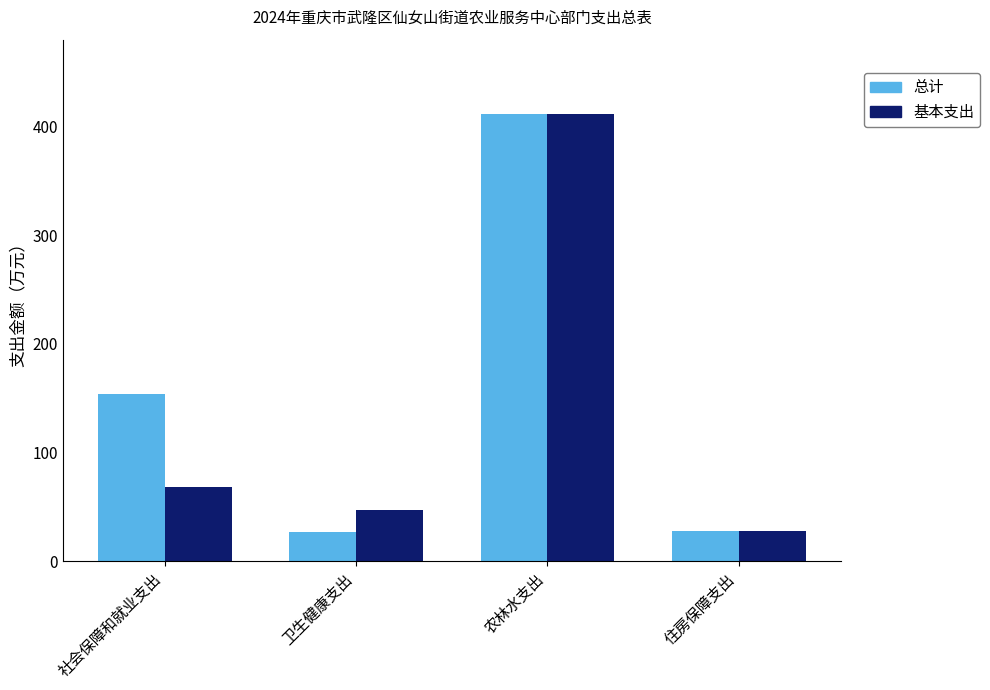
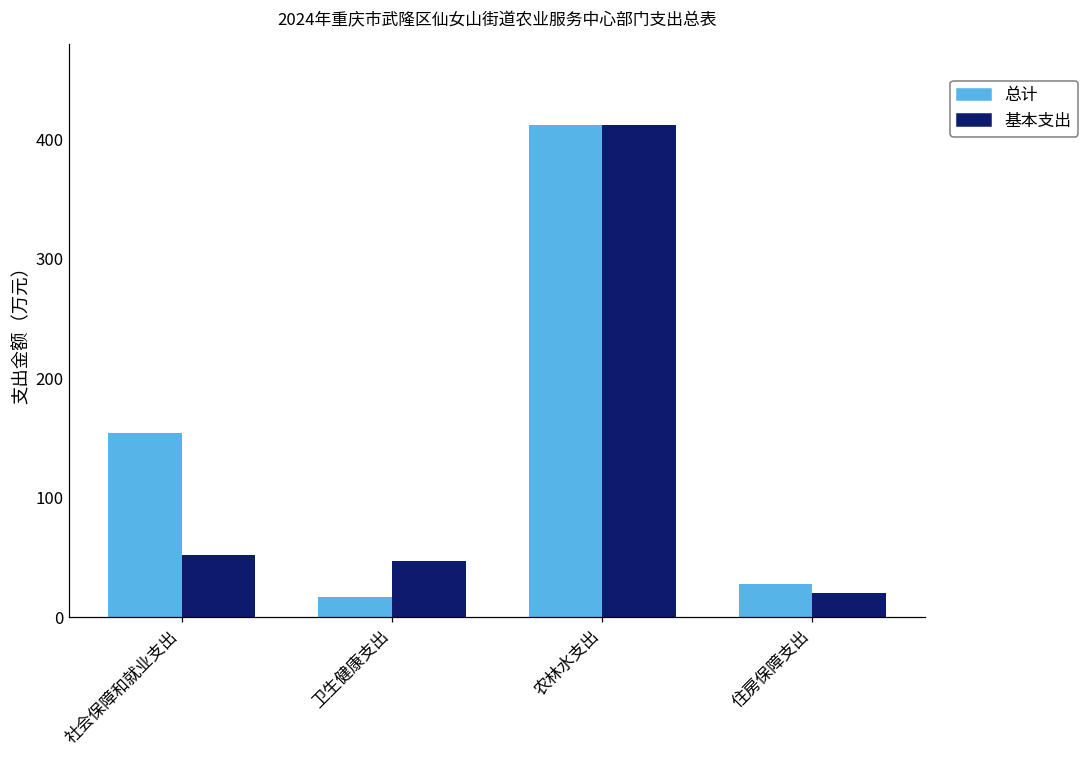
基本支出, 社会保障和就业支出: 68 -> 52
总计, 卫生健康支出: 27 -> 17
基本支出, 住房保障支出: 28 -> 21
